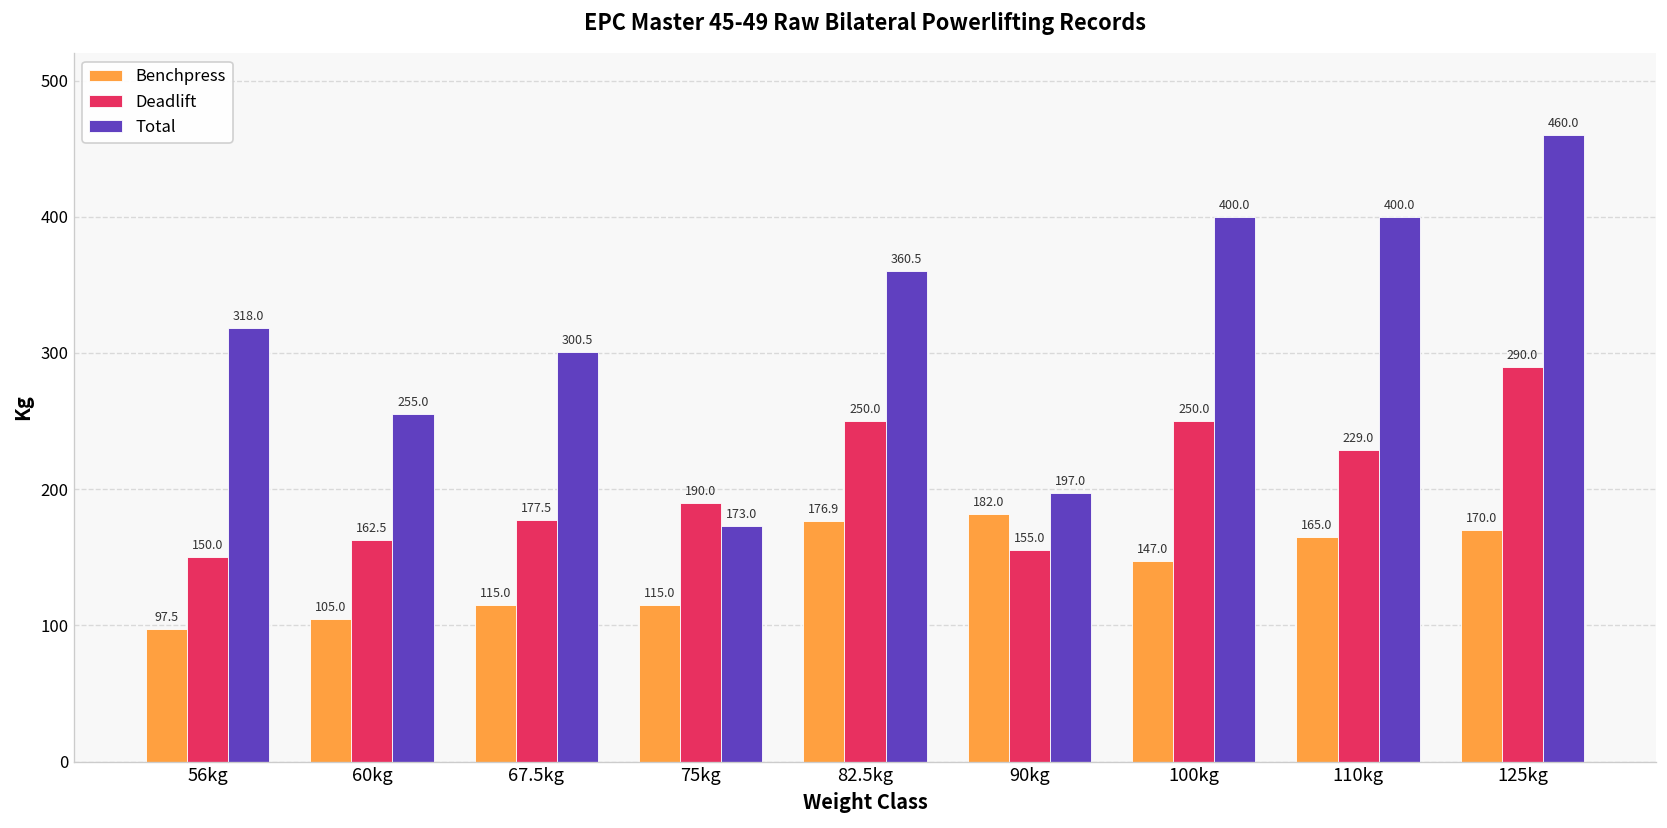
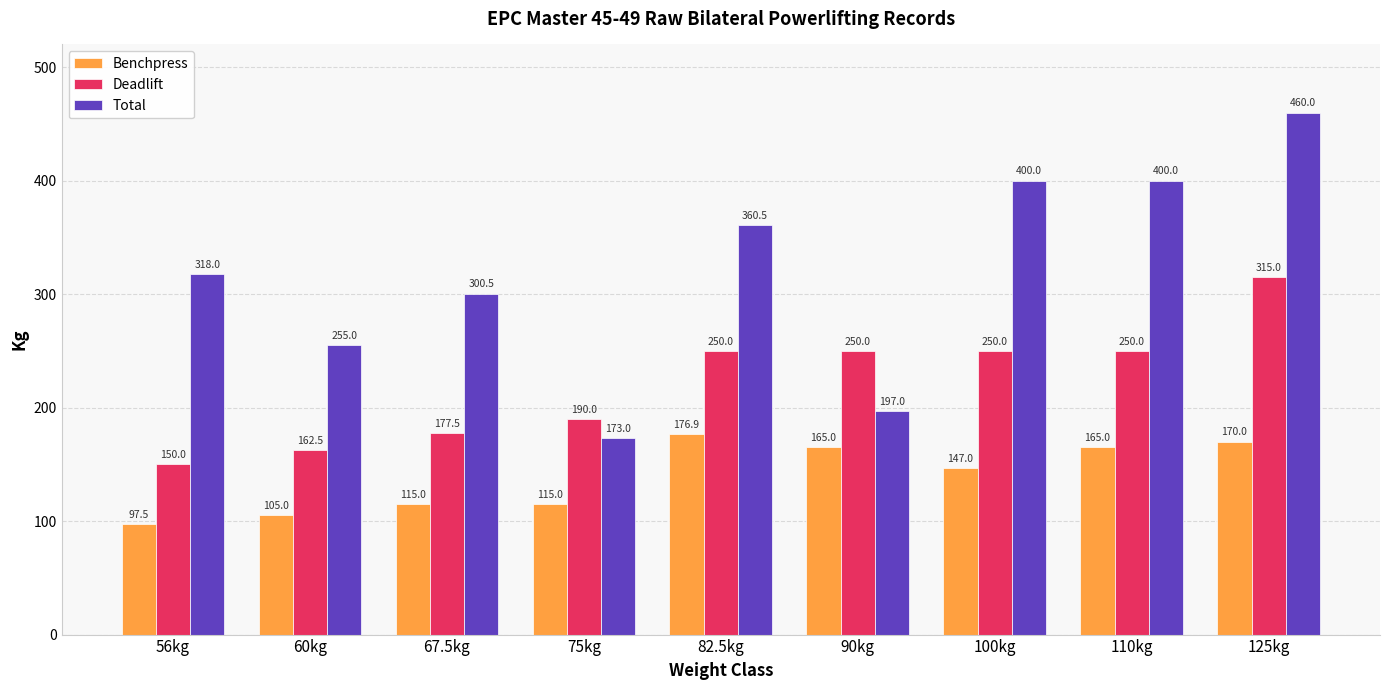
Benchpress, 90kg: 182.0 -> 165.0
Deadlift, 90kg: 155.0 -> 250.0
Deadlift, 110kg: 229.0 -> 250.0
Deadlift, 125kg: 290.0 -> 315.0
